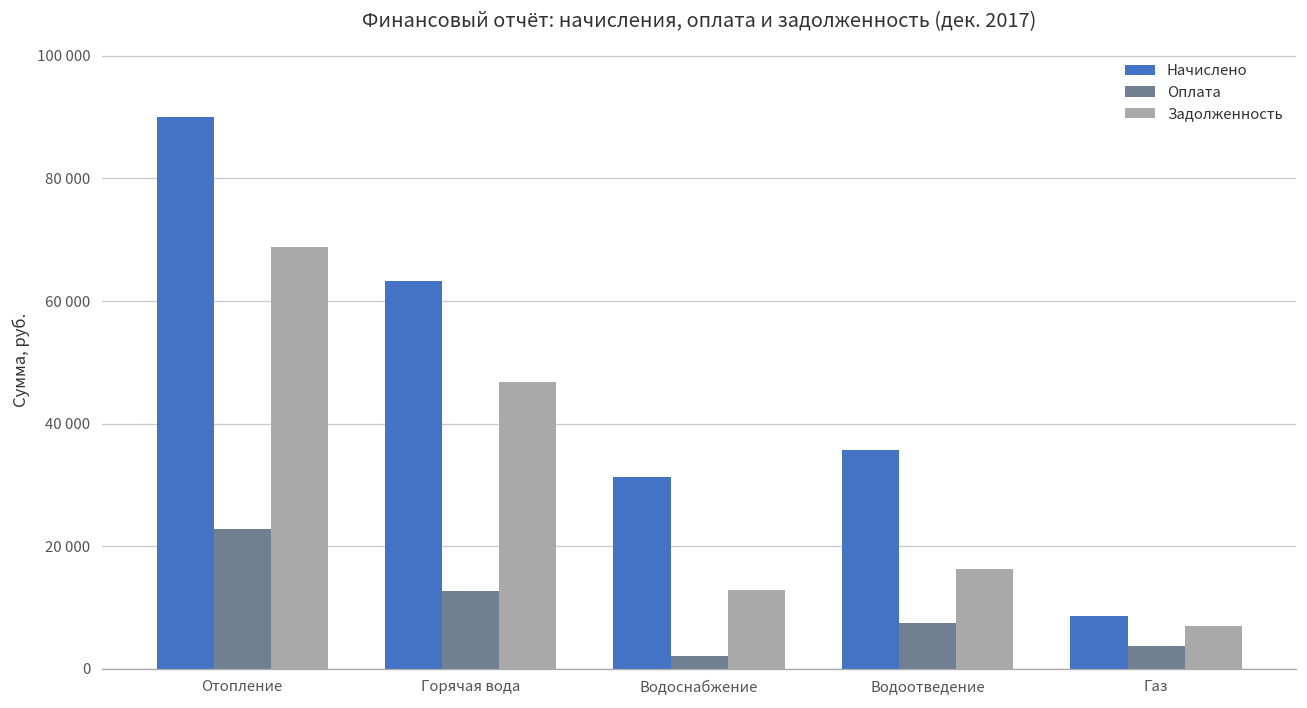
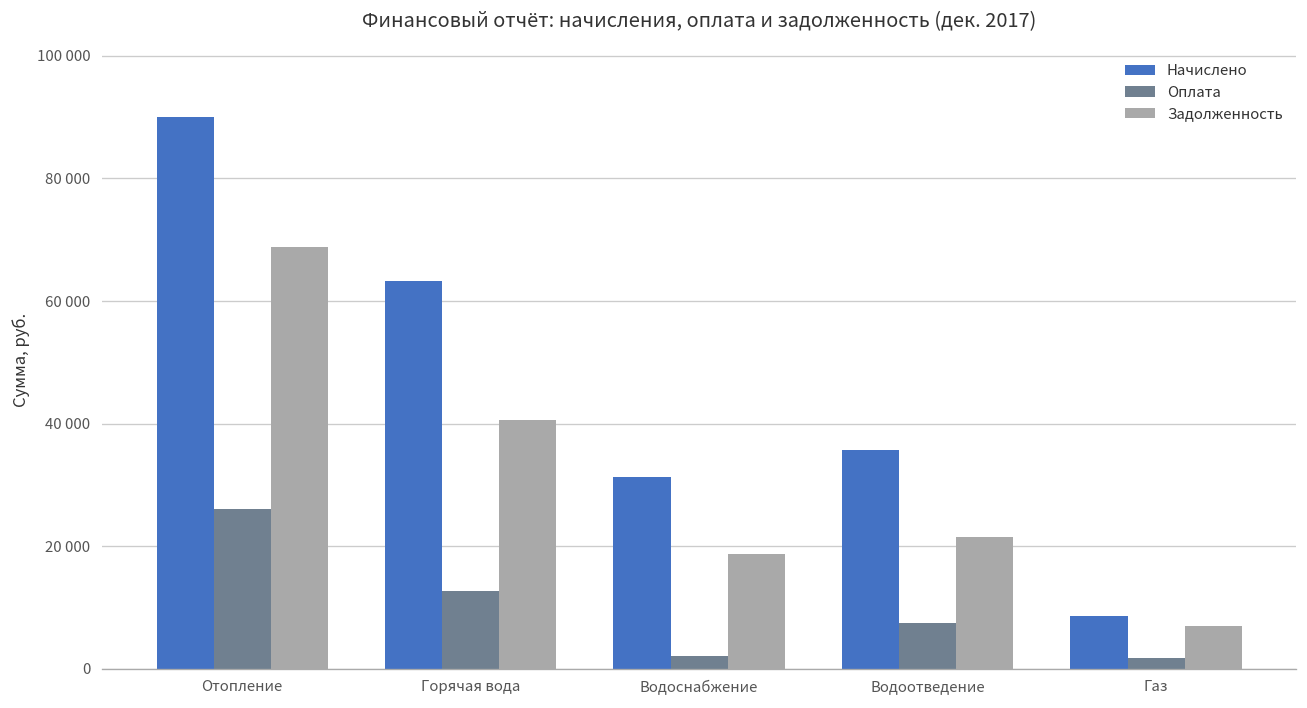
Оплата, Отопление: 23000 -> 26000
Задолженность, Горячая вода: 47000 -> 41000
Задолженность, Водоснабжение: 13000 -> 19000
Задолженность, Водоотведение: 16000 -> 21000
Оплата, Газ: 4000 -> 2000
